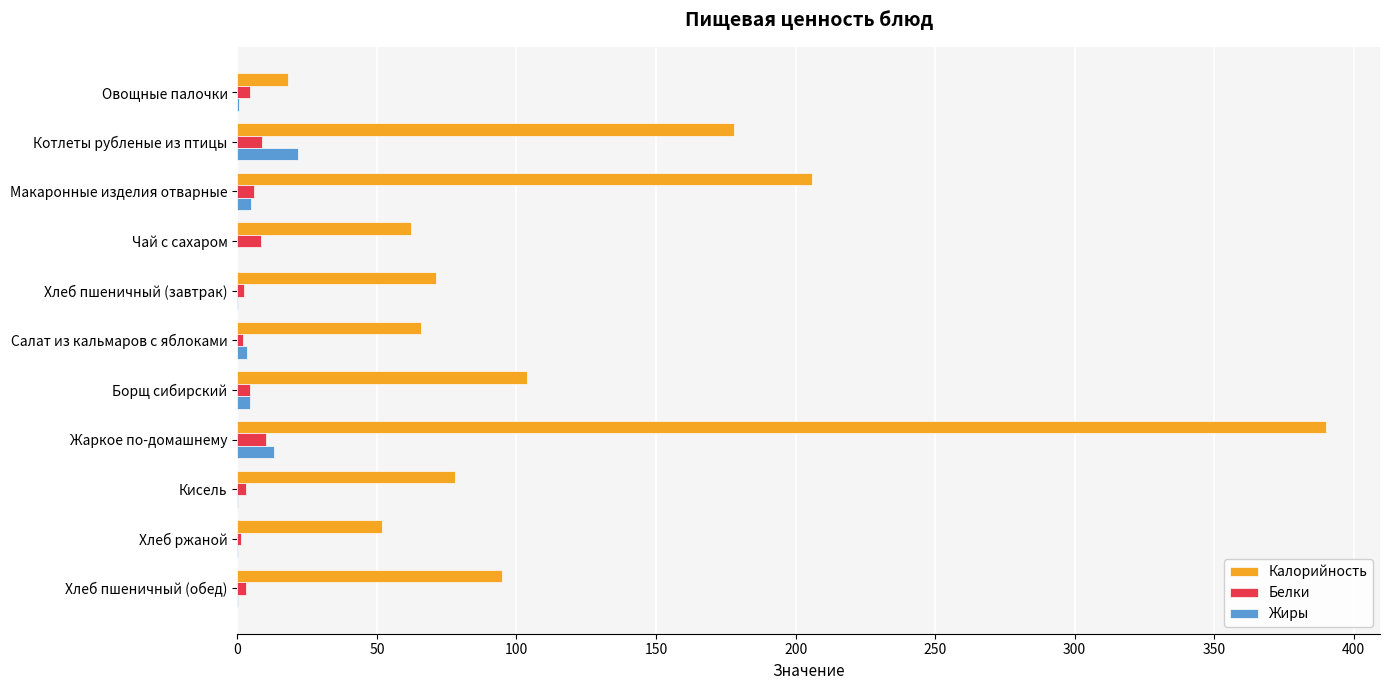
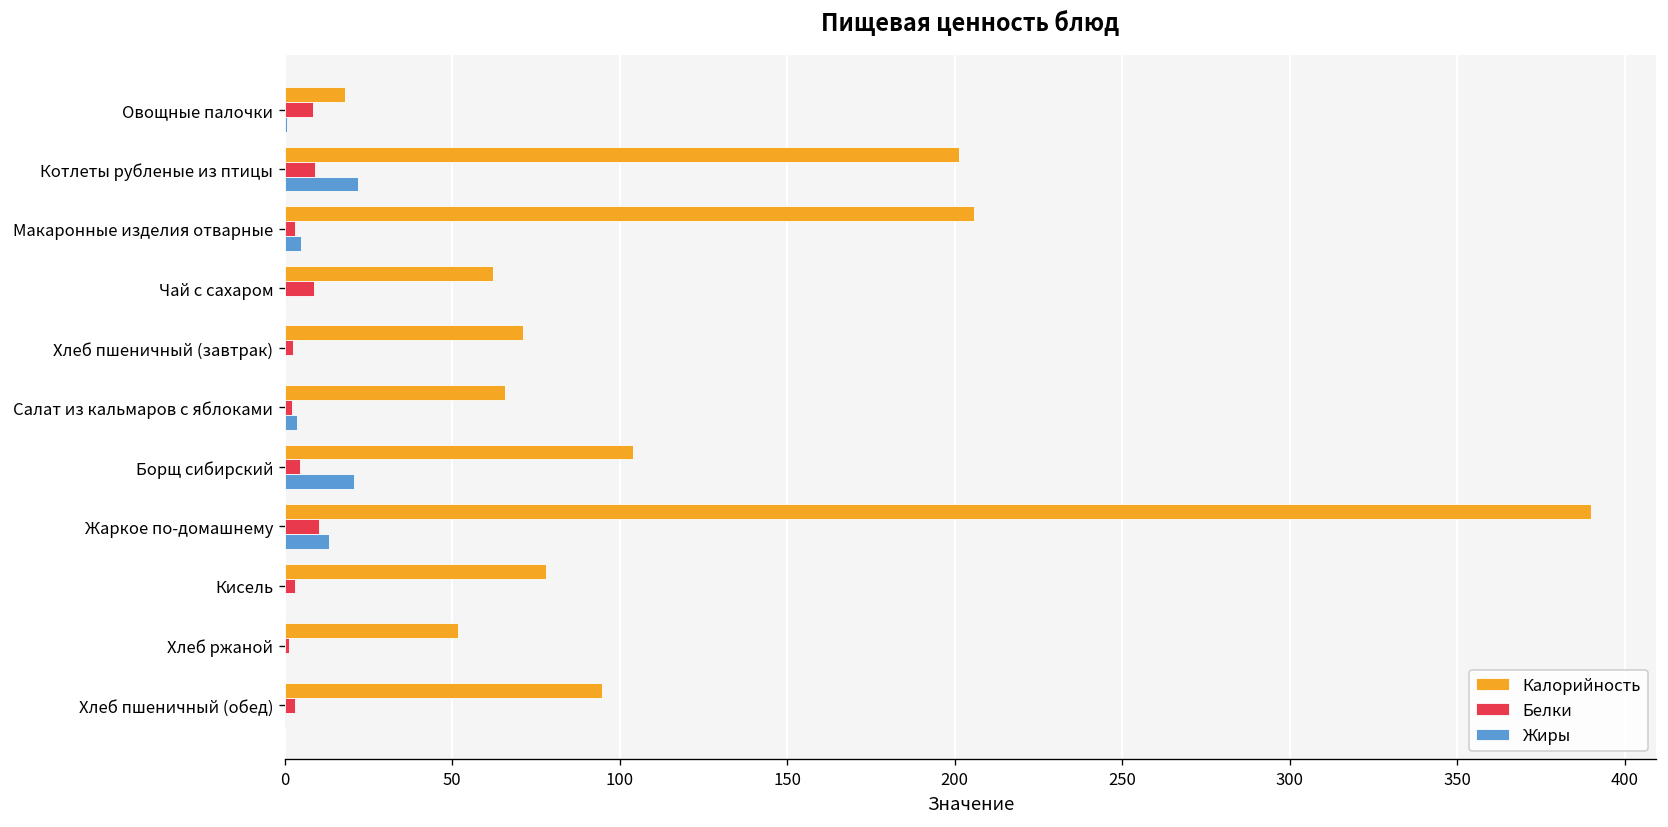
Белки, Овощные палочки: 5 -> 8
Калорийность, Котлеты рубленые из птицы: 178 -> 201
Белки, Макаронные изделия отварные: 6 -> 3
Жиры, Борщ сибирский: 5 -> 21
